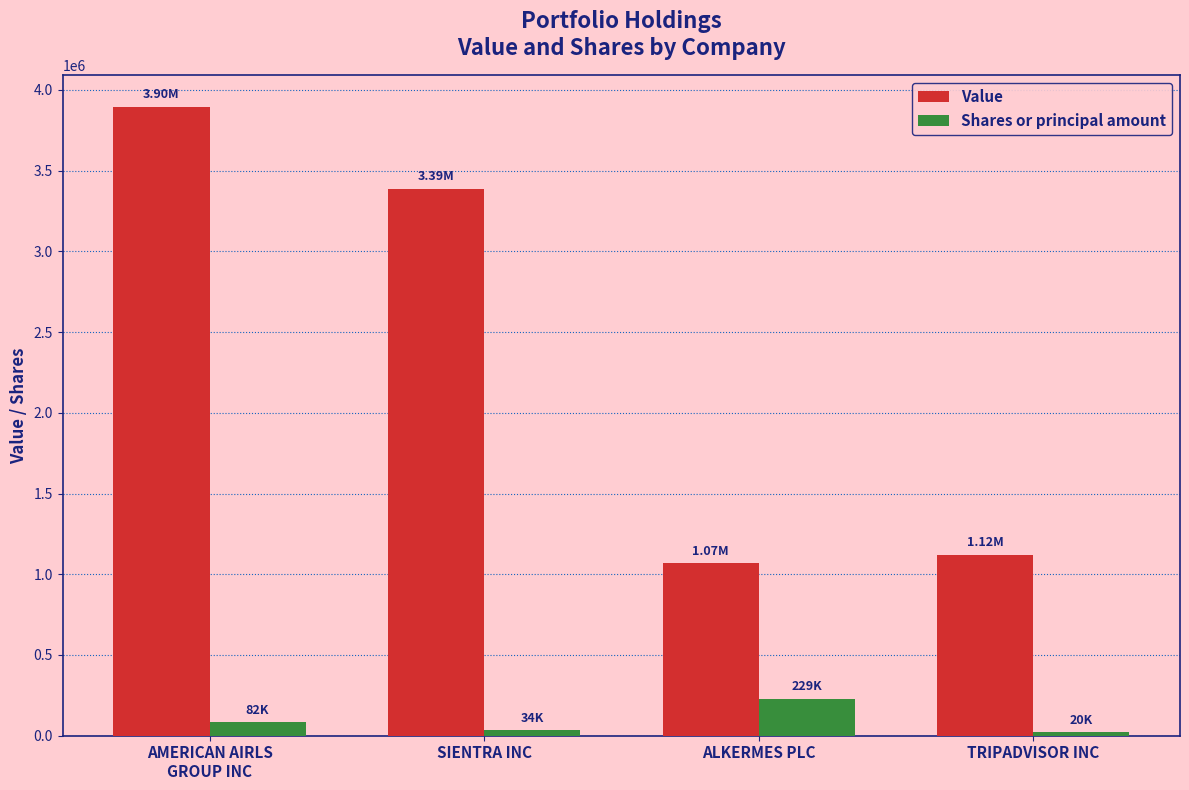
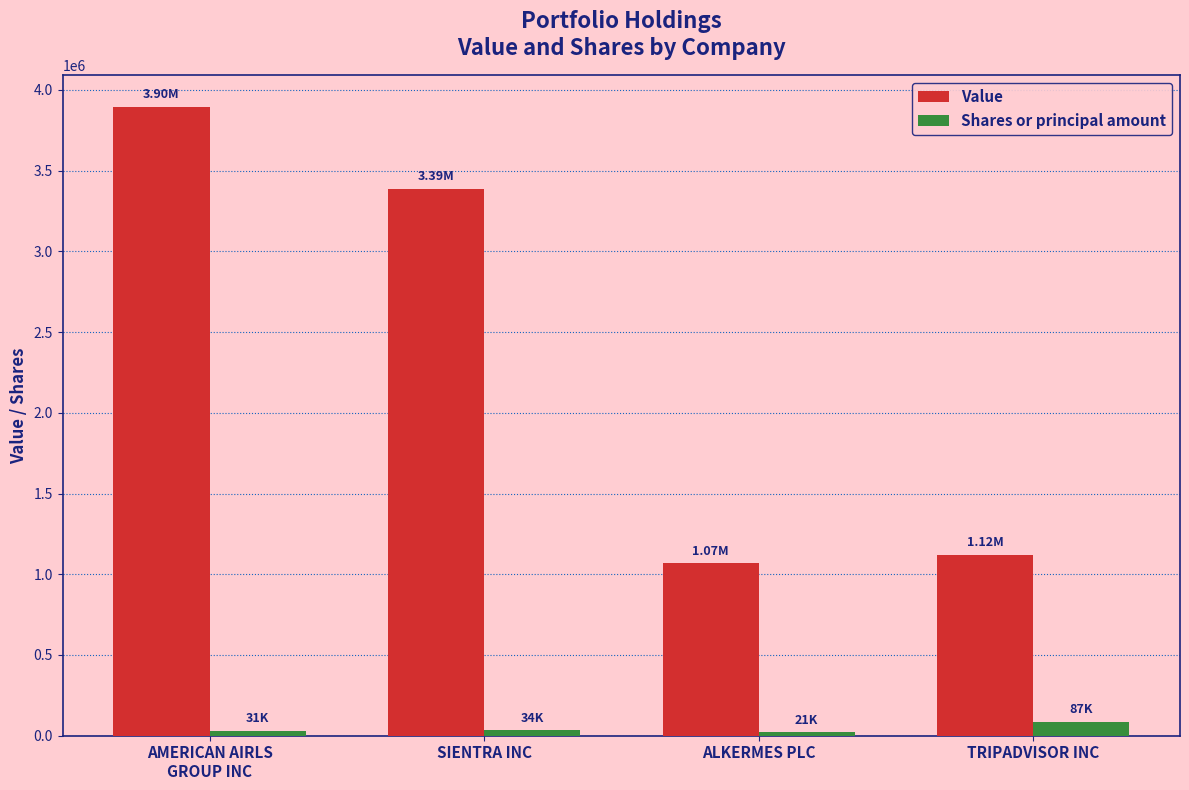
Shares or principal amount, AMERICAN AIRLS GROUP INC: 82K -> 31K
Shares or principal amount, ALKERMES PLC: 229K -> 21K
Shares or principal amount, TRIPADVISOR INC: 20K -> 87K
